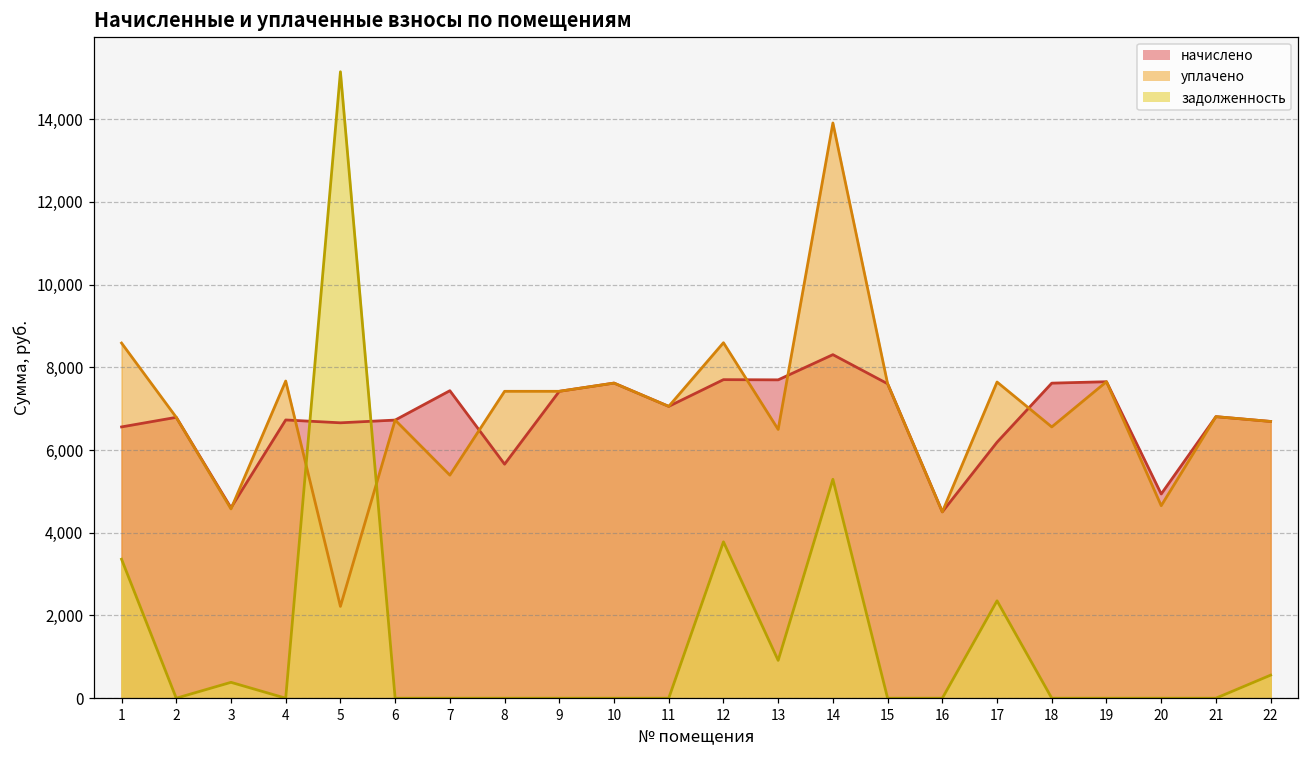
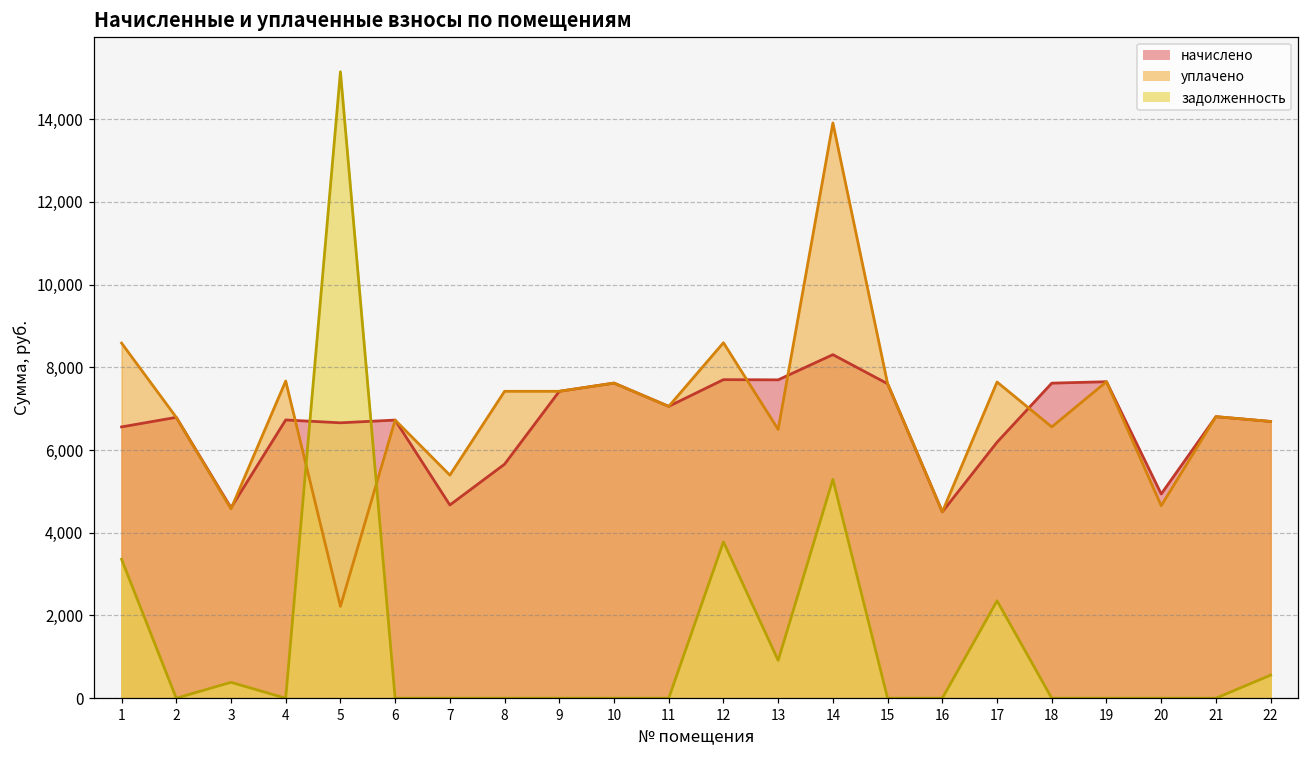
начислено, 7: 7,400 -> 4,700
